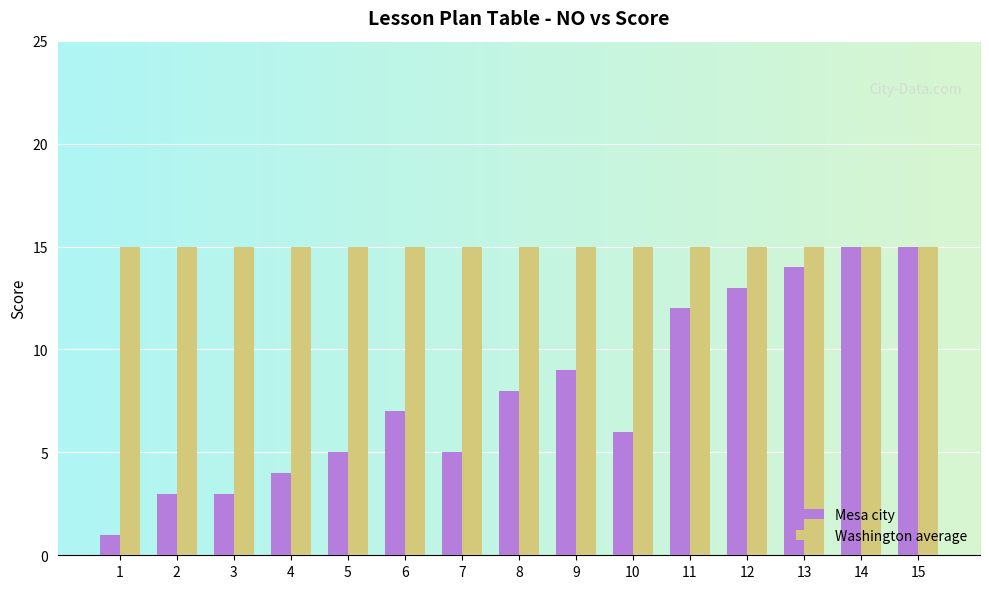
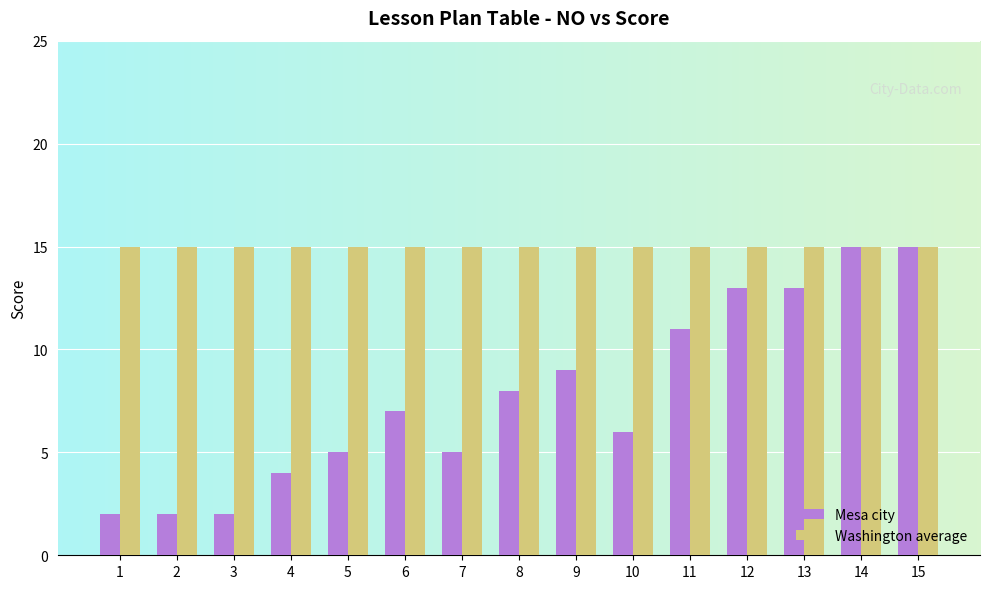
Mesa city, 1: 1 -> 2
Mesa city, 2: 3 -> 2
Mesa city, 3: 3 -> 2
Mesa city, 11: 12 -> 11
Mesa city, 13: 14 -> 13
